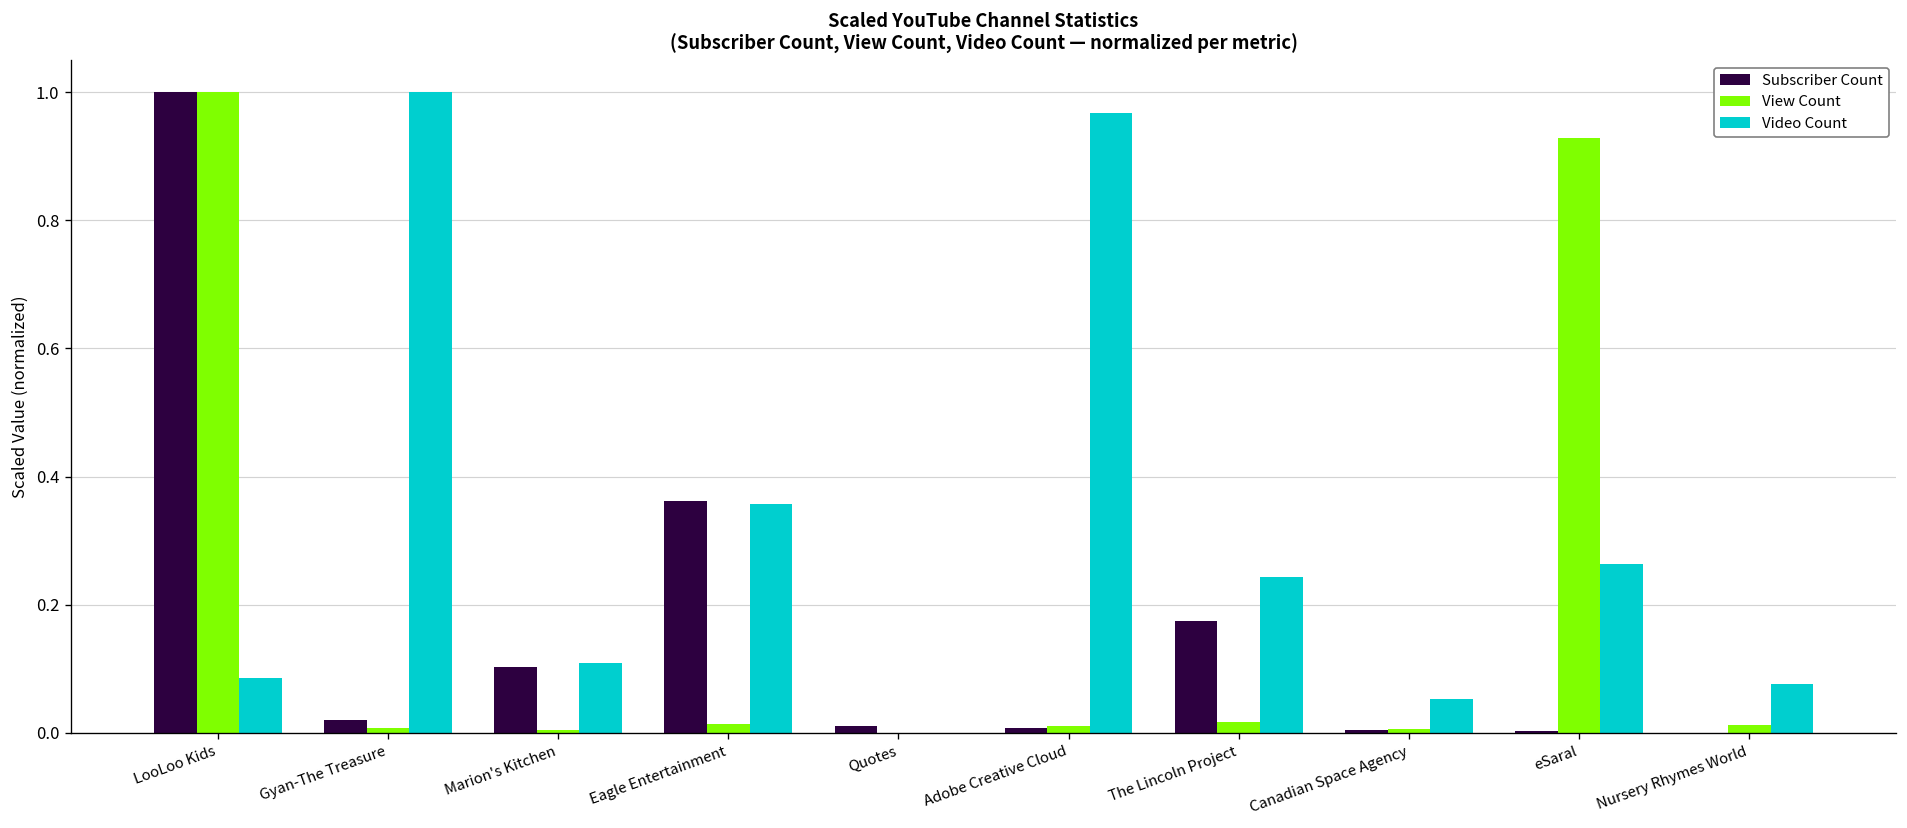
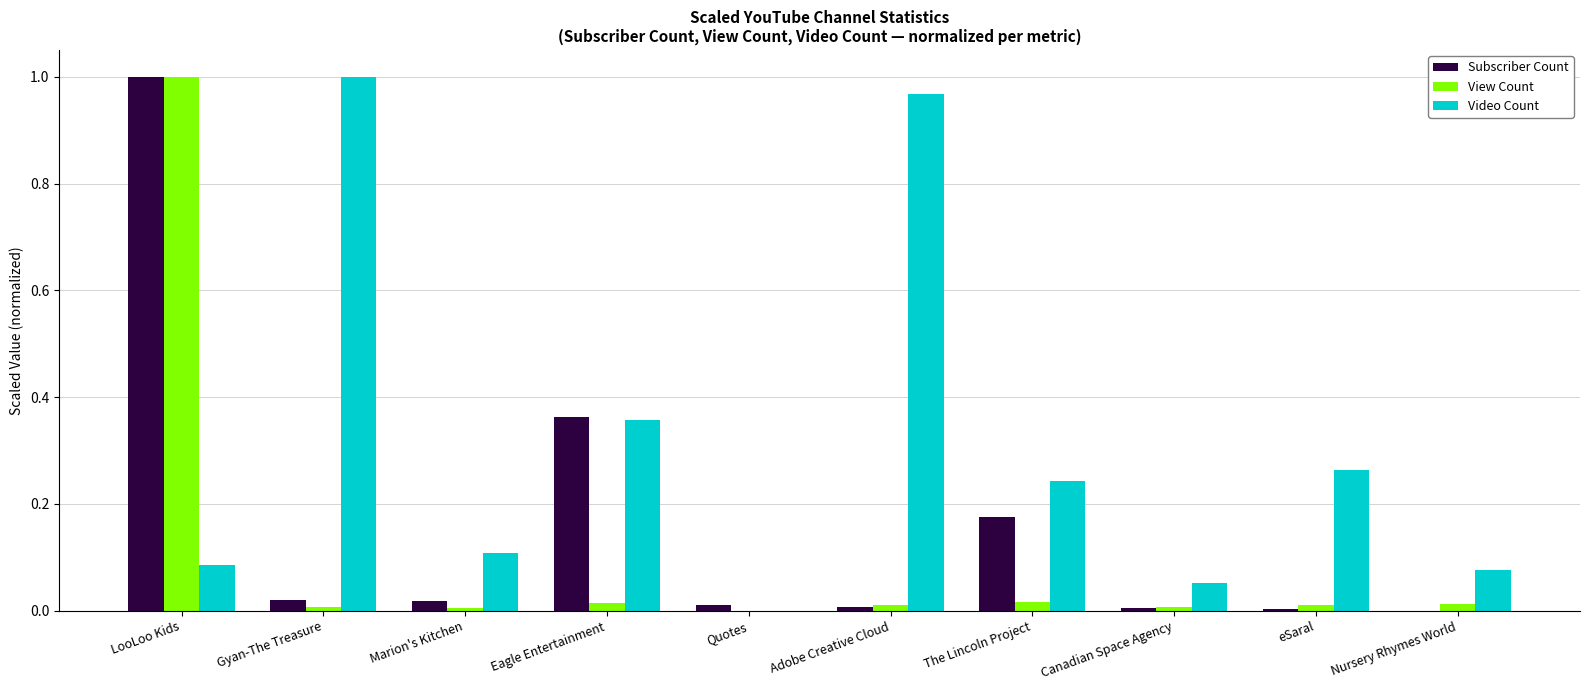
Subscriber Count, Marion's Kitchen: 0.10 -> 0.02
View Count, eSaral: 0.93 -> 0.01
